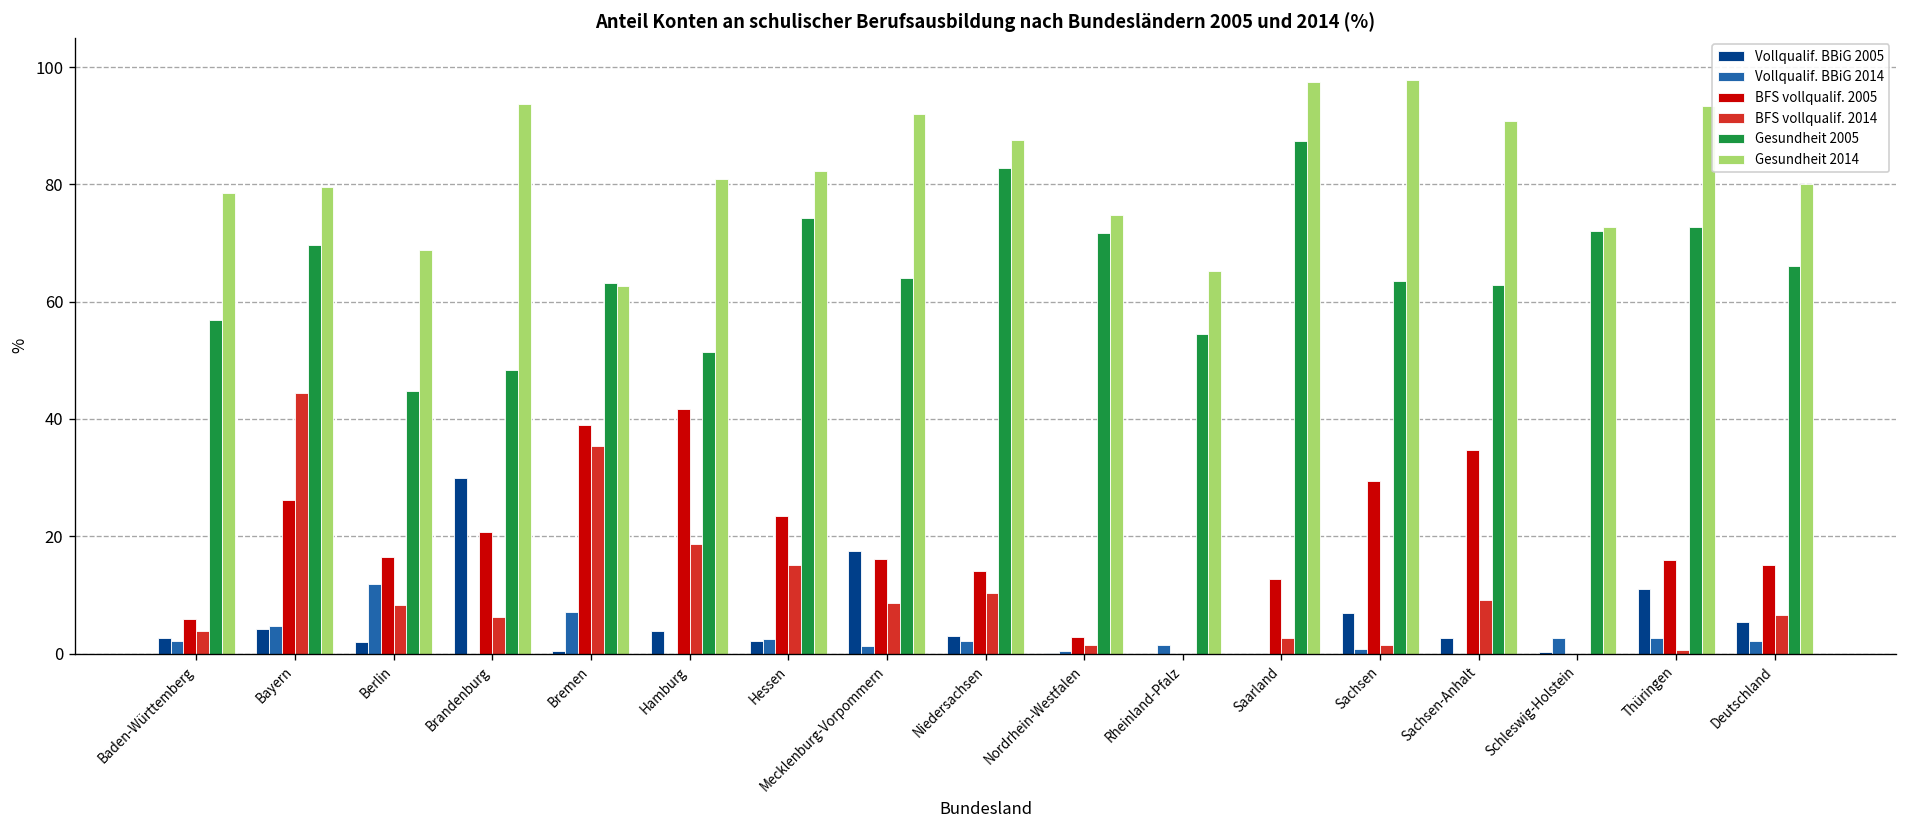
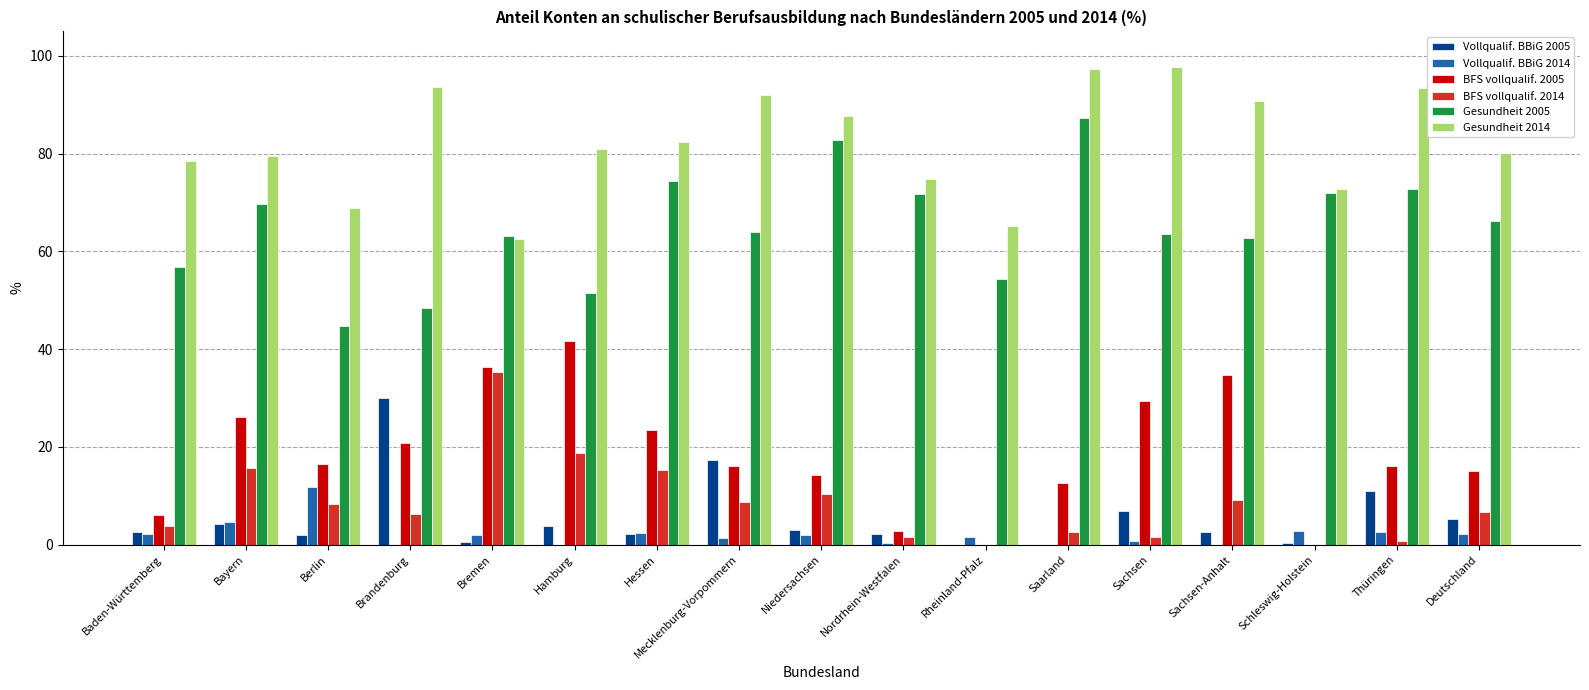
BFS vollqualif. 2014, Bayern: 44 -> 16
Vollqualif. BBiG 2014, Bremen: 7 -> 2
BFS vollqualif. 2005, Bremen: 39 -> 36
Vollqualif. BBiG 2005, Nordrhein-Westfalen: 0 -> 2
